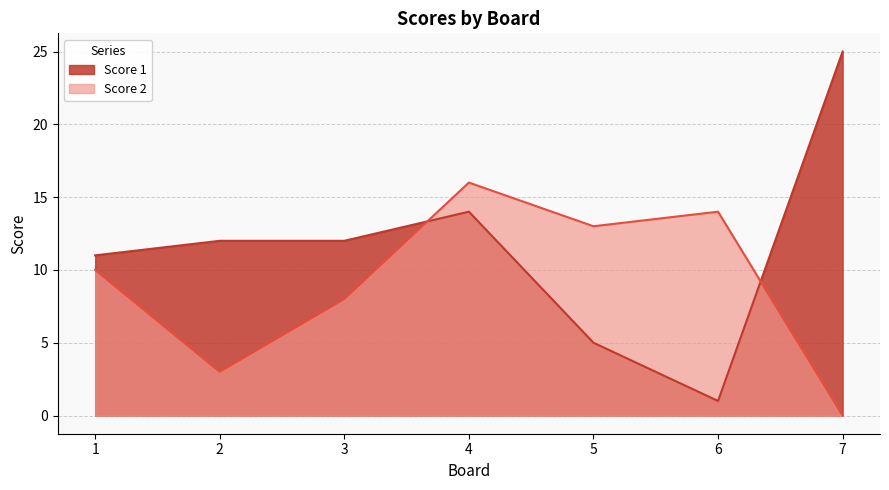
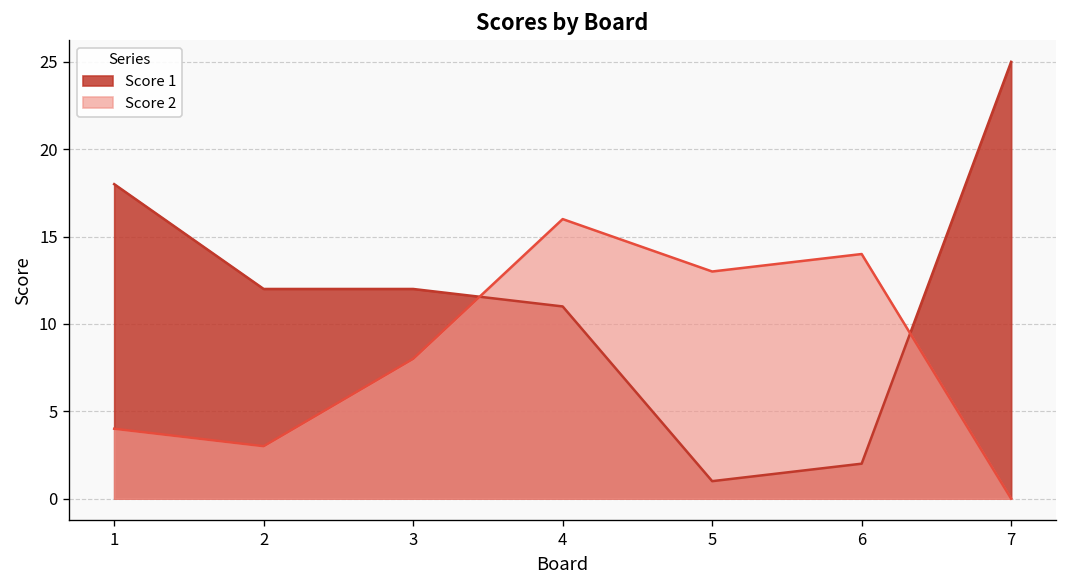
Score 1, 1: 11 -> 18
Score 2, 1: 10 -> 4
Score 1, 4: 14 -> 11
Score 1, 5: 5 -> 1
Score 1, 6: 1 -> 2
